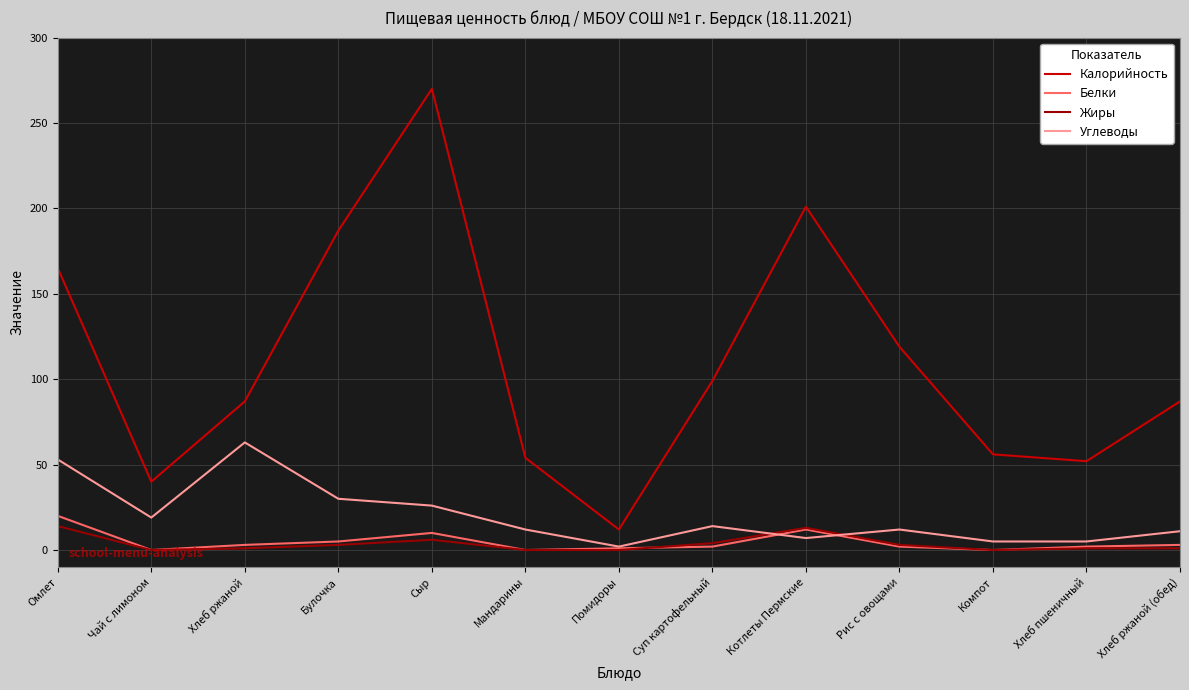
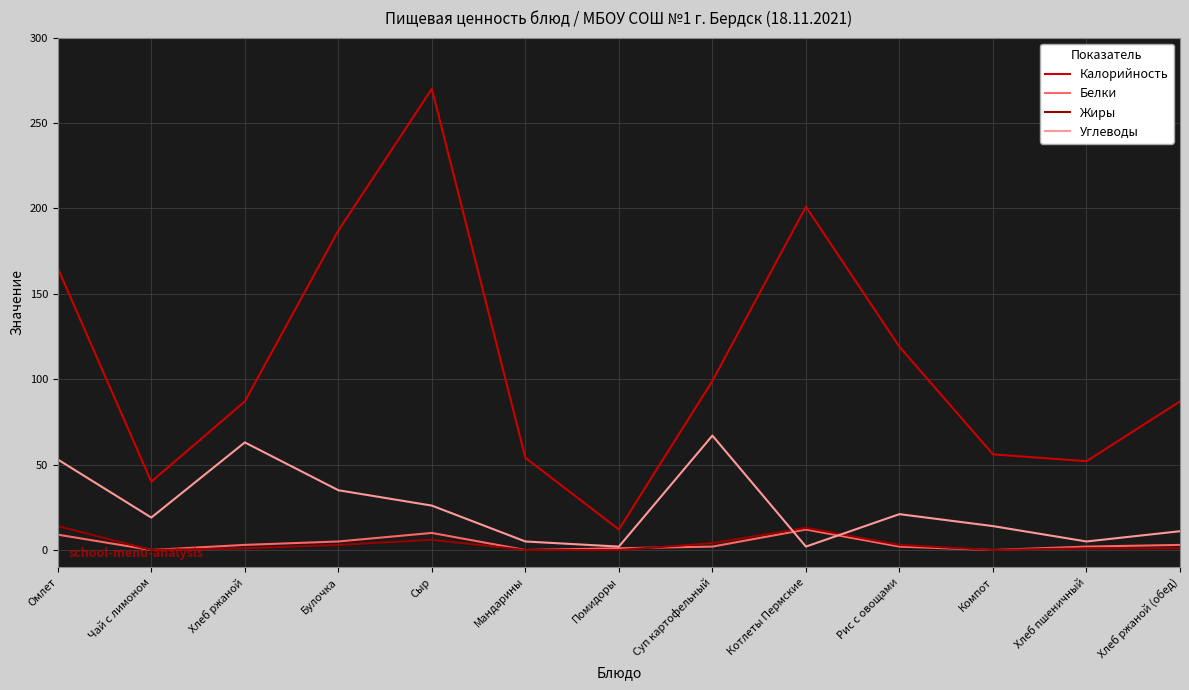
Белки, Омлет: 20 -> 9
Углеводы, Булочка: 30 -> 35
Углеводы, Мандарины: 12 -> 5
Углеводы, Суп картофельный: 14 -> 67
Углеводы, Котлеты Пермские: 7 -> 2
Углеводы, Рис с овощами: 12 -> 21
Углеводы, Компот: 5 -> 14
